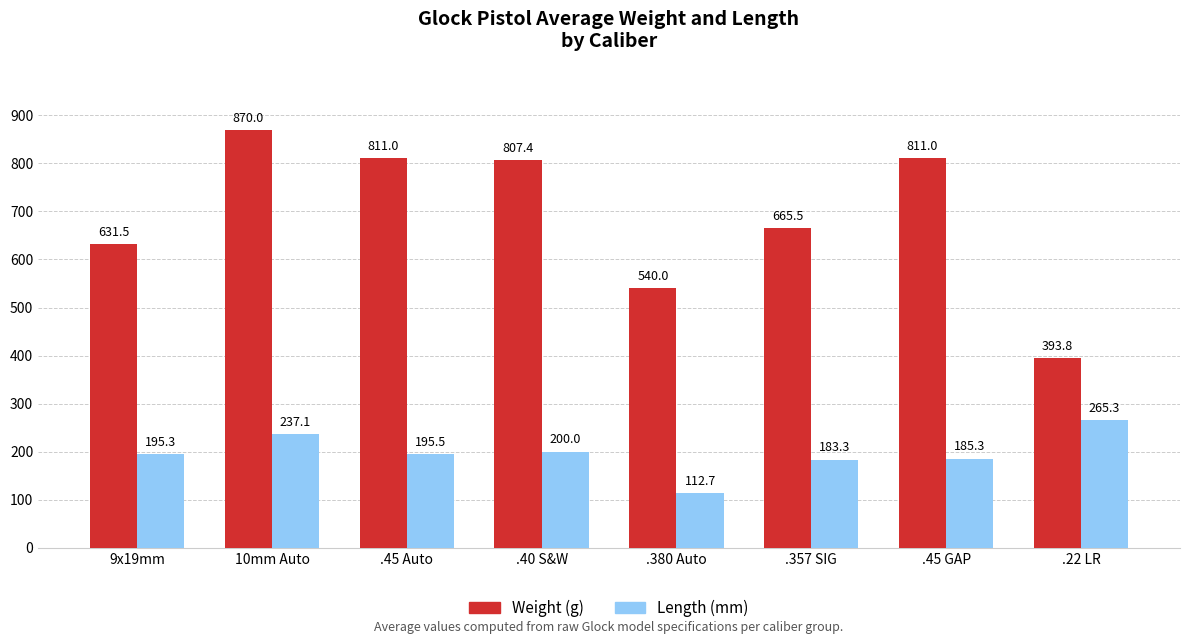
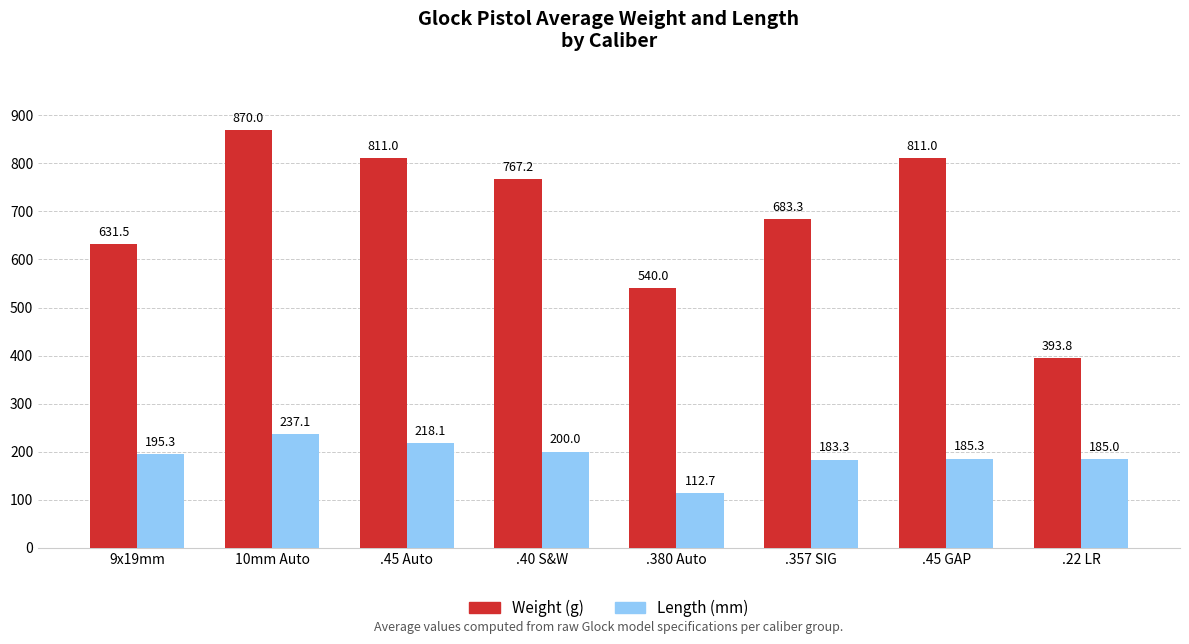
Length (mm), .45 Auto: 195.5 -> 218.1
Weight (g), .40 S&W: 807.4 -> 767.2
Weight (g), .357 SIG: 665.5 -> 683.3
Length (mm), .22 LR: 265.3 -> 185.0
